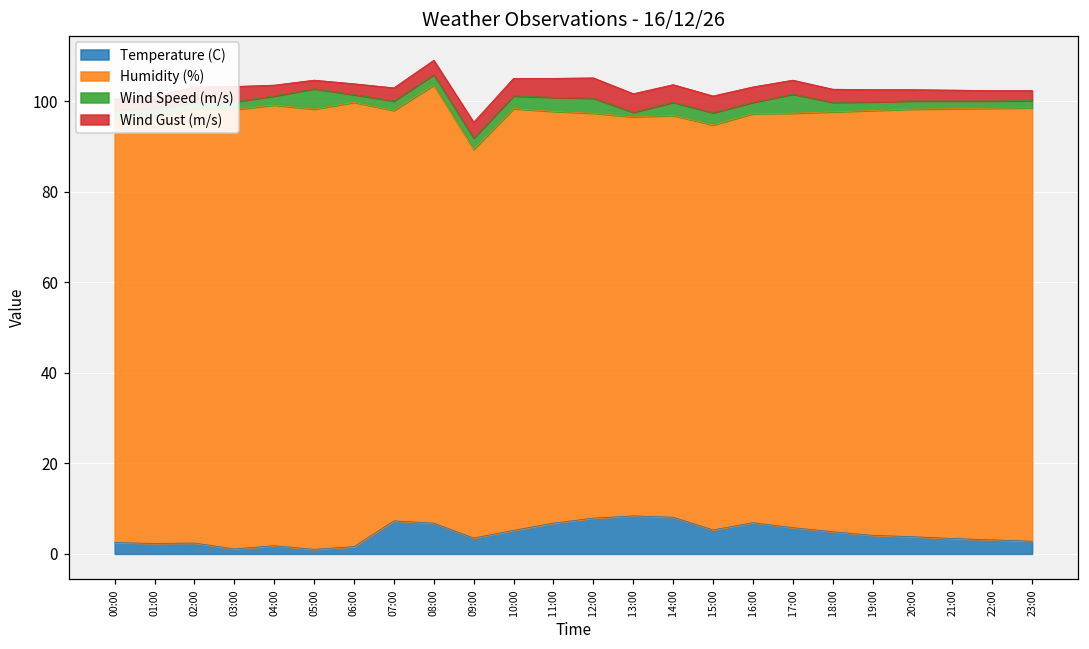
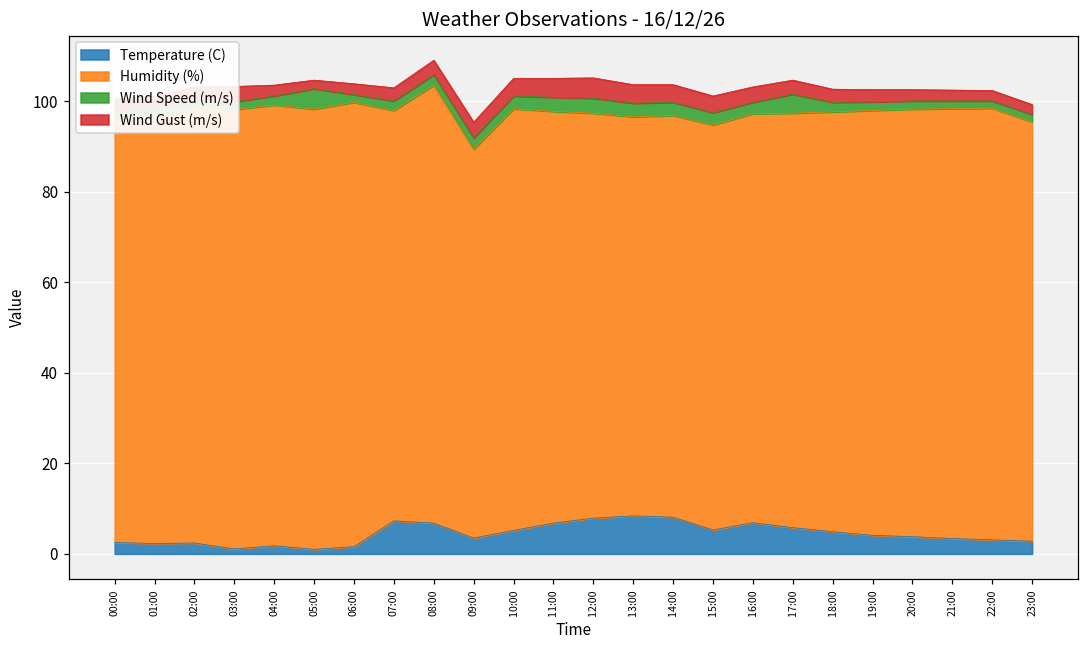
Wind Speed (m/s), 13:00: 1 -> 3
Humidity (%), 23:00: 96 -> 93
